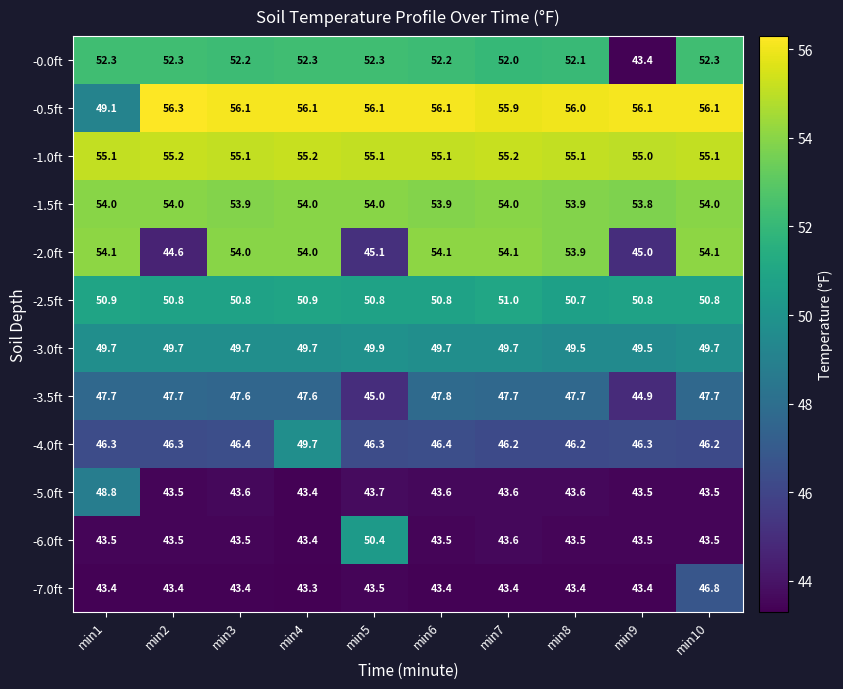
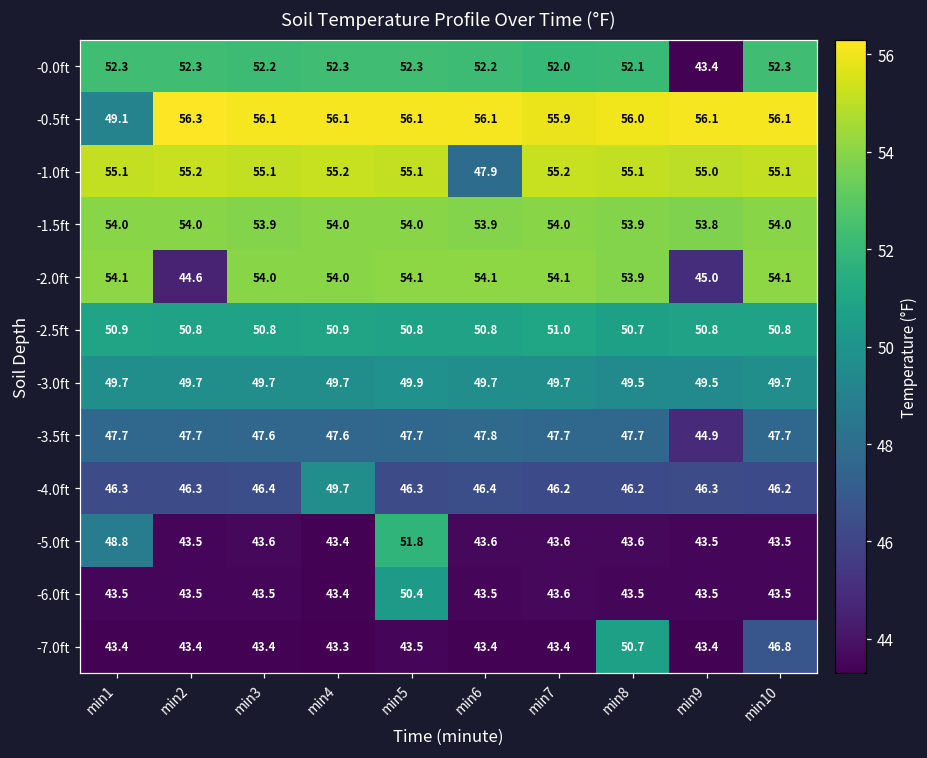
-1.0ft, min6: 55.1 -> 47.9
-2.0ft, min5: 45.1 -> 54.1
-3.5ft, min5: 45.0 -> 47.7
-5.0ft, min5: 43.7 -> 51.8
-7.0ft, min8: 43.4 -> 50.7
